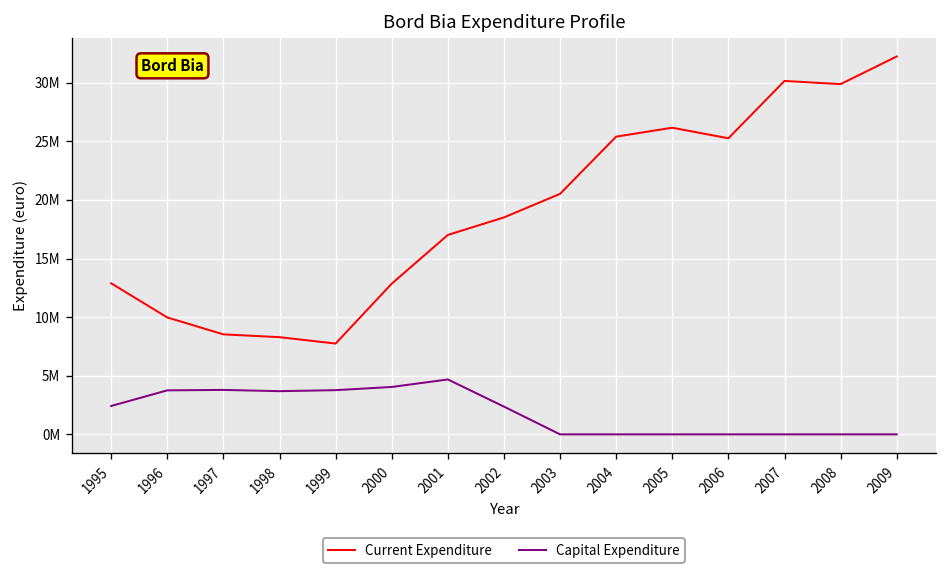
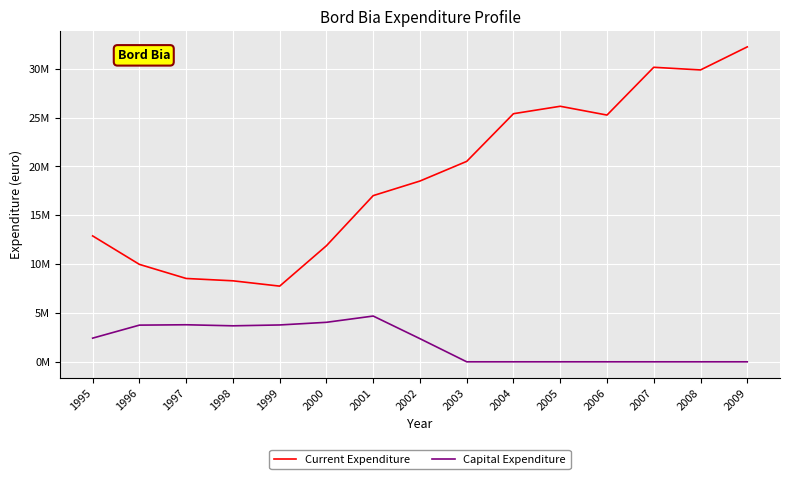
Current Expenditure, 2000: 13000000 -> 12000000
